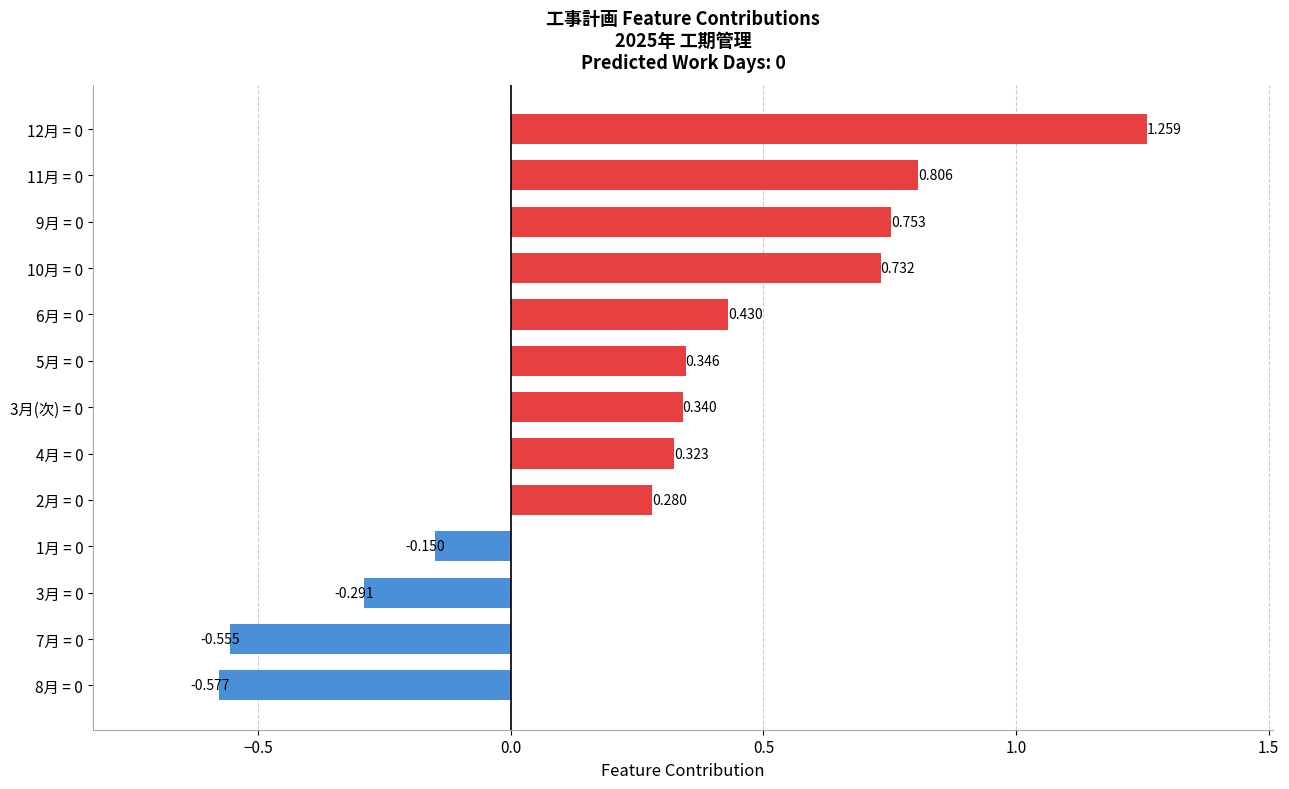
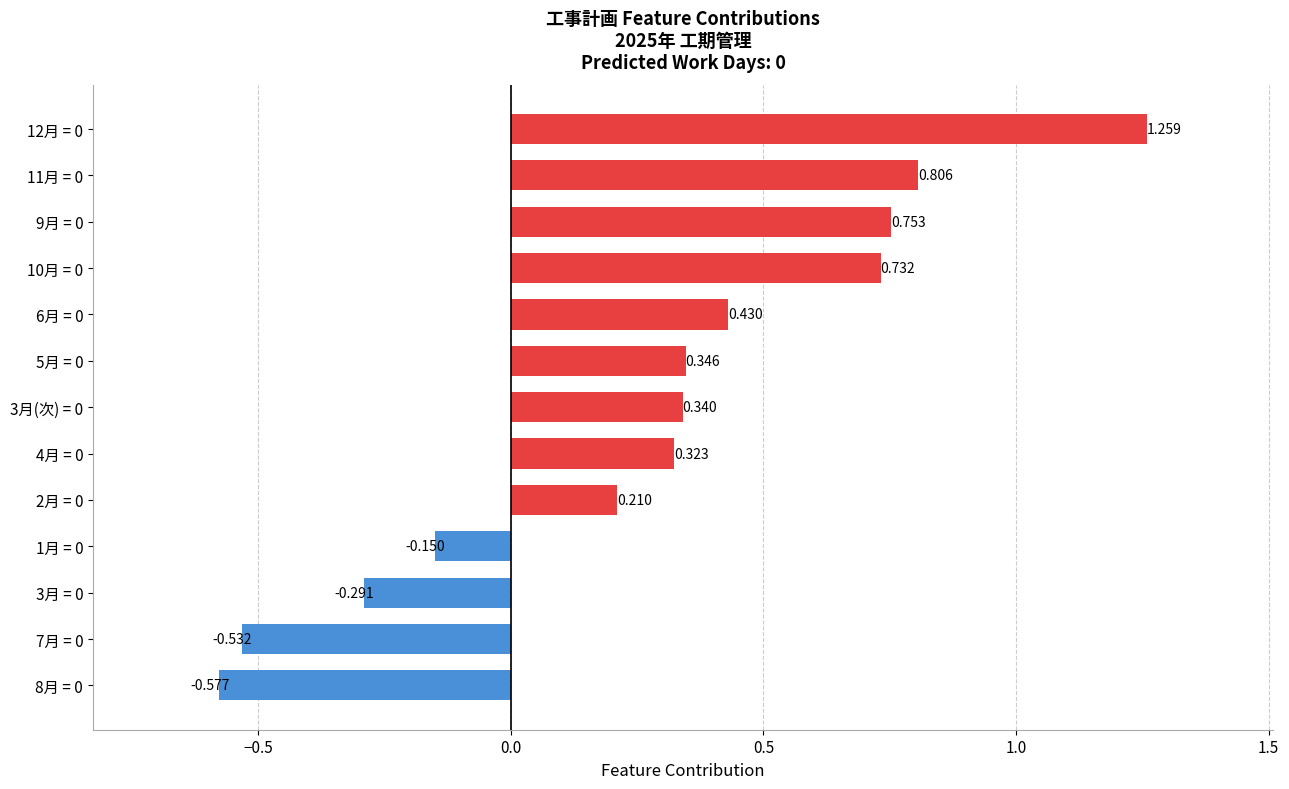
2月 = 0: 0.280 -> 0.210
7月 = 0: -0.555 -> -0.532
